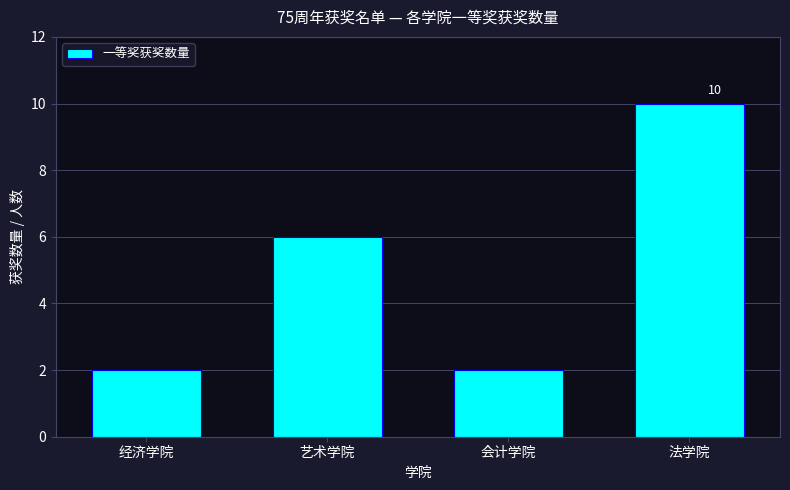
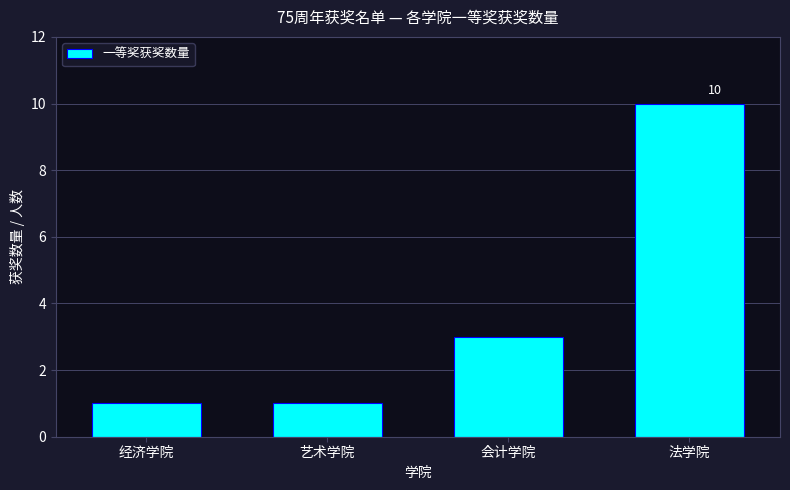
经济学院: 2 -> 1
艺术学院: 6 -> 1
会计学院: 2 -> 3
